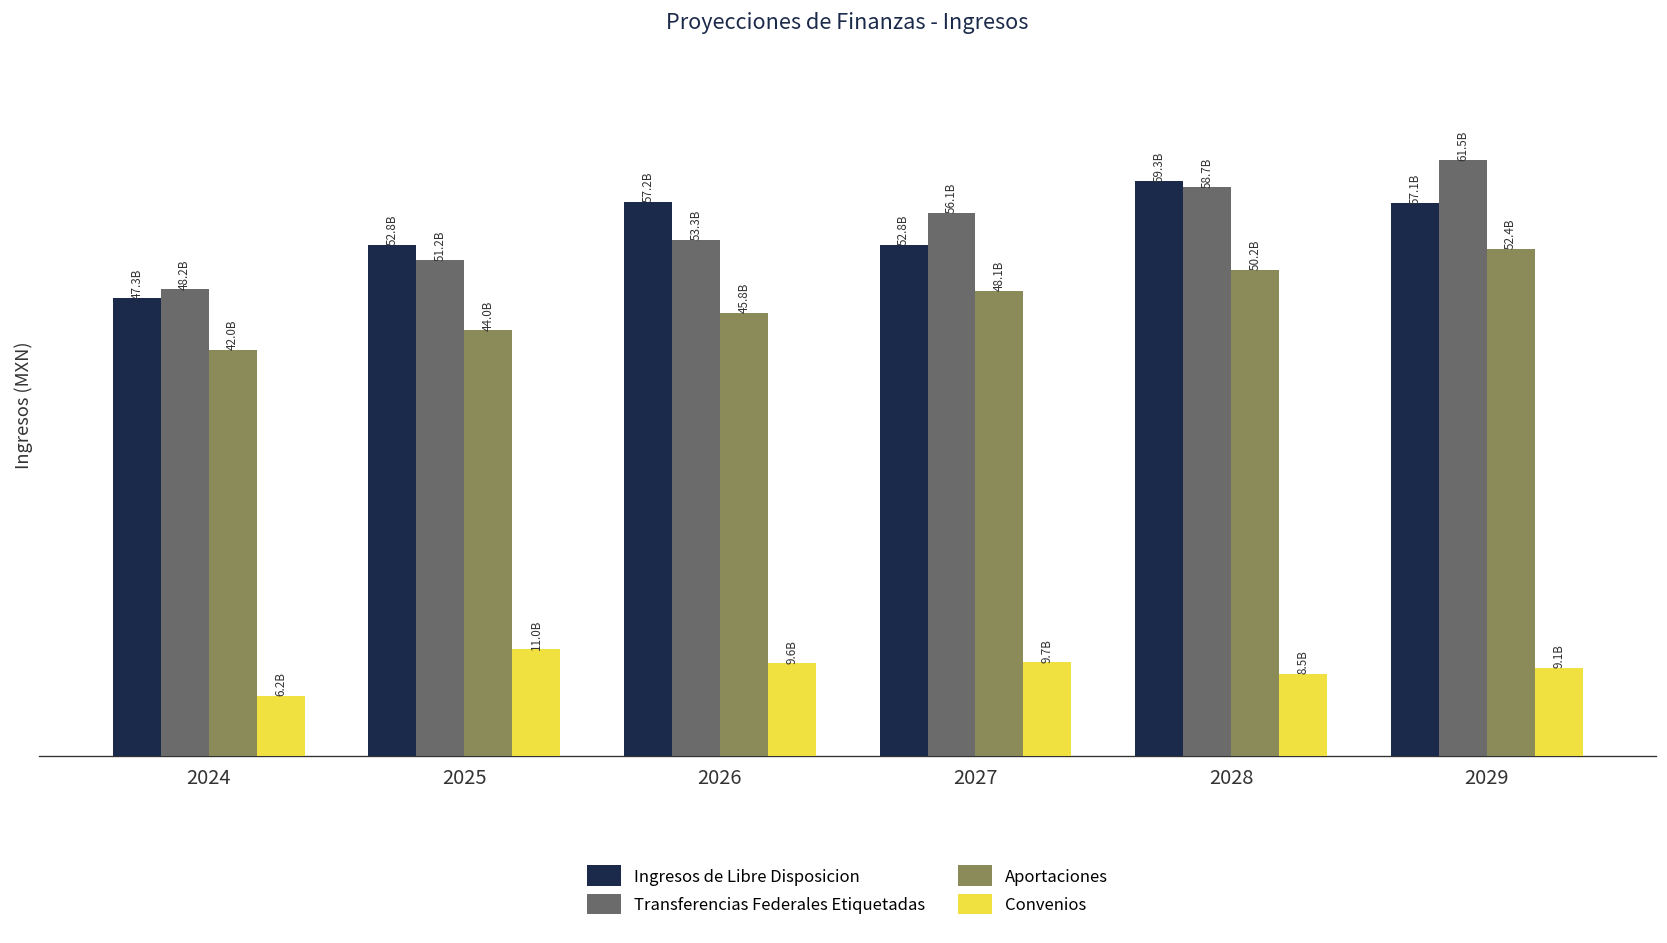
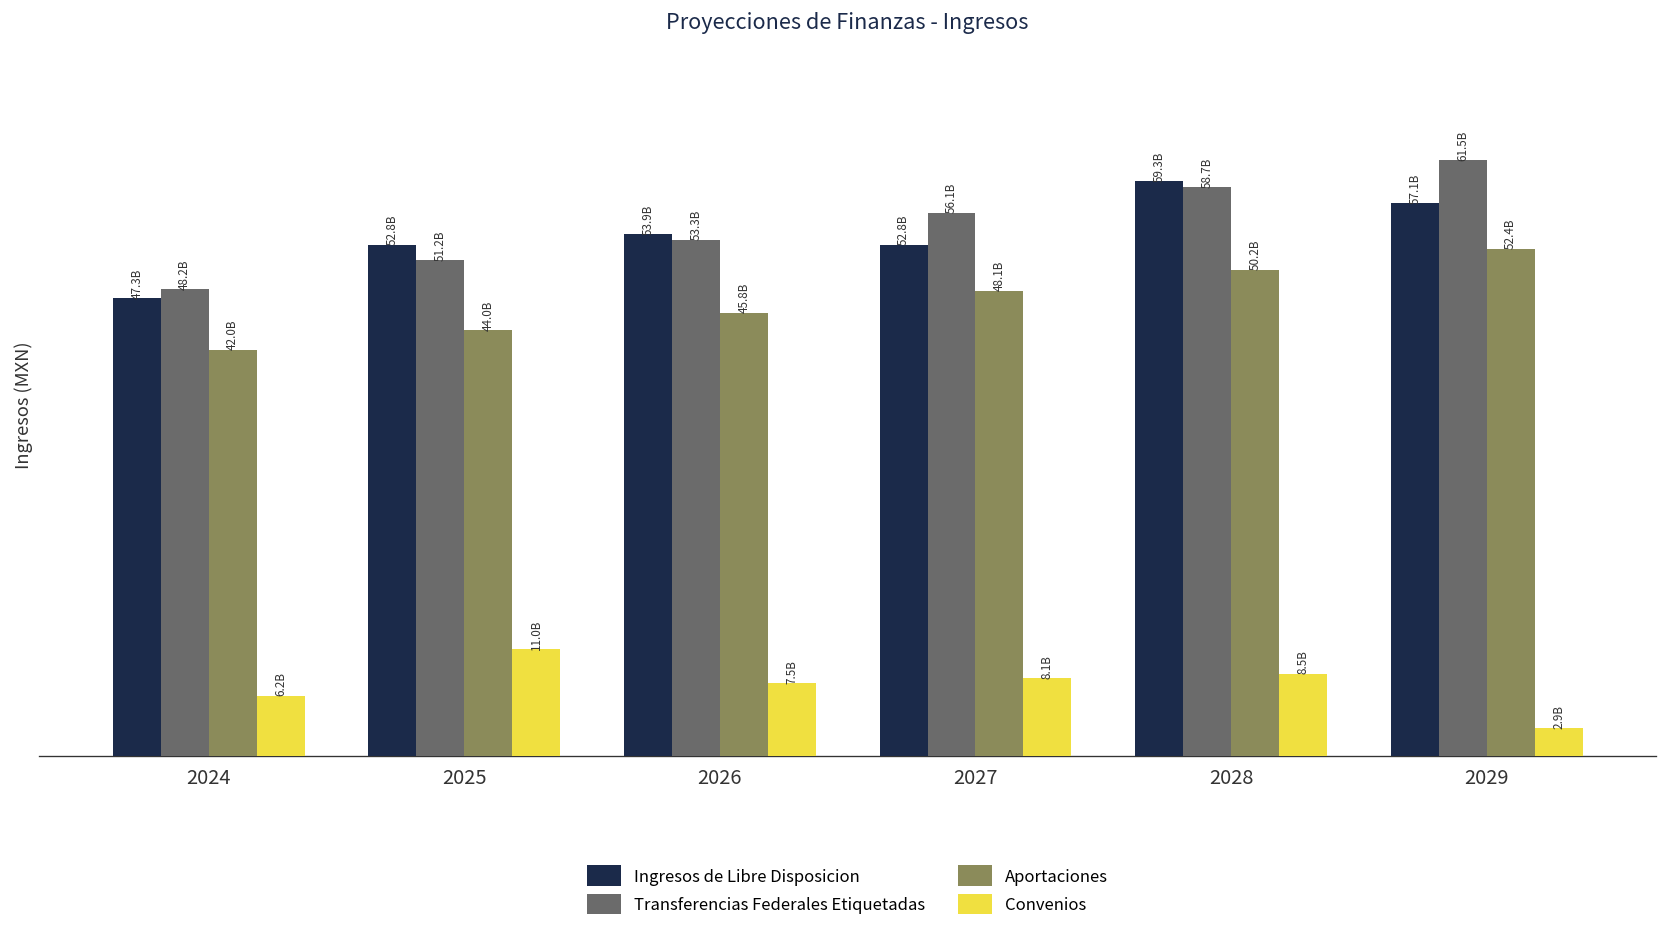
Ingresos de Libre Disposicion, 2026: 57.2B -> 53.9B
Convenios, 2026: 9.6B -> 7.5B
Convenios, 2027: 9.7B -> 8.1B
Convenios, 2029: 9.1B -> 2.9B
